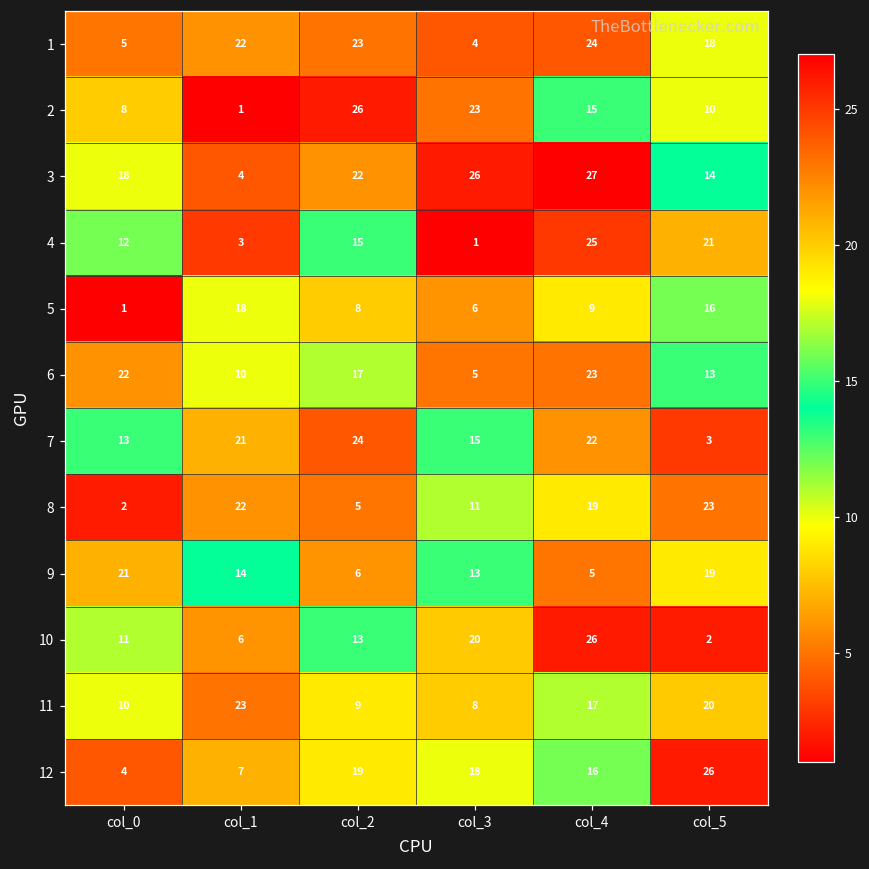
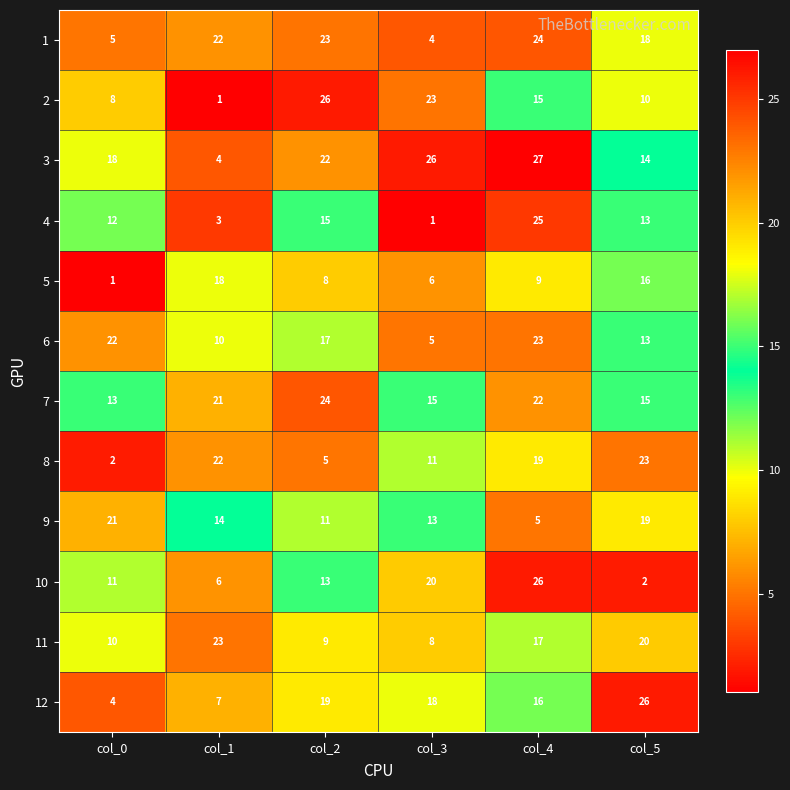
4, col_5: 21 -> 13
7, col_5: 3 -> 15
9, col_2: 6 -> 11
